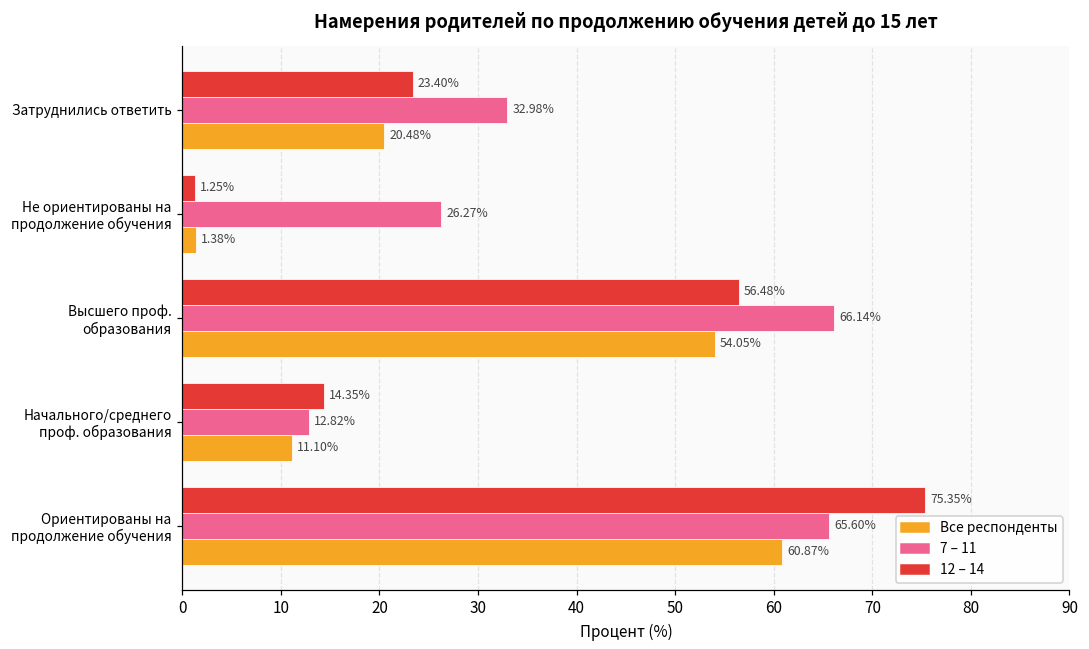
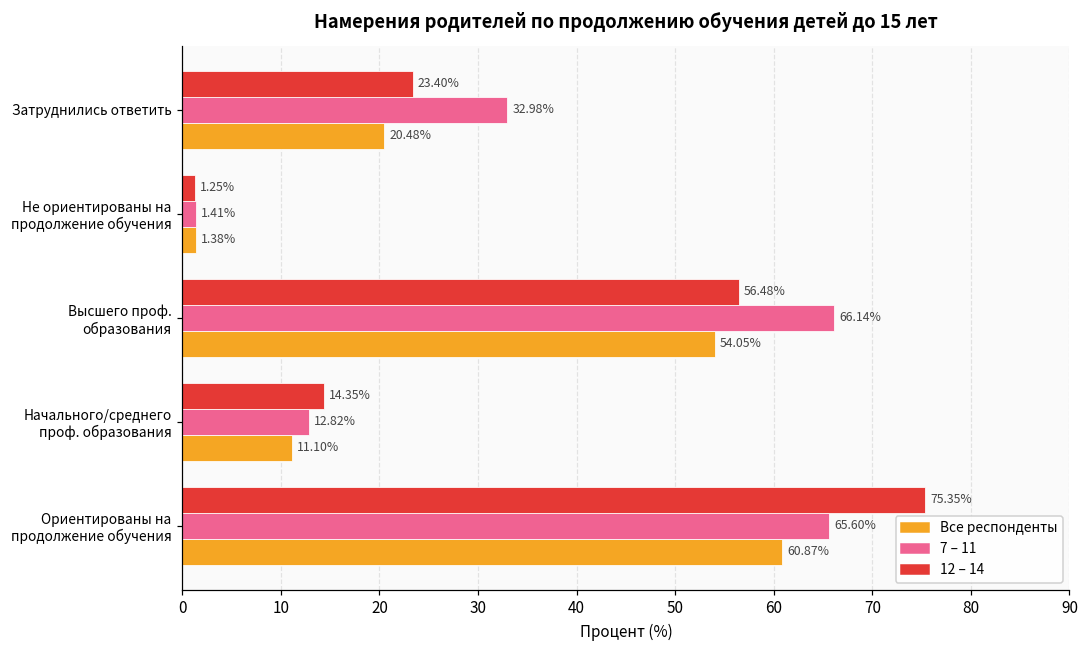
7 – 11, Не ориентированы на продолжение обучения: 26.27% -> 1.41%
